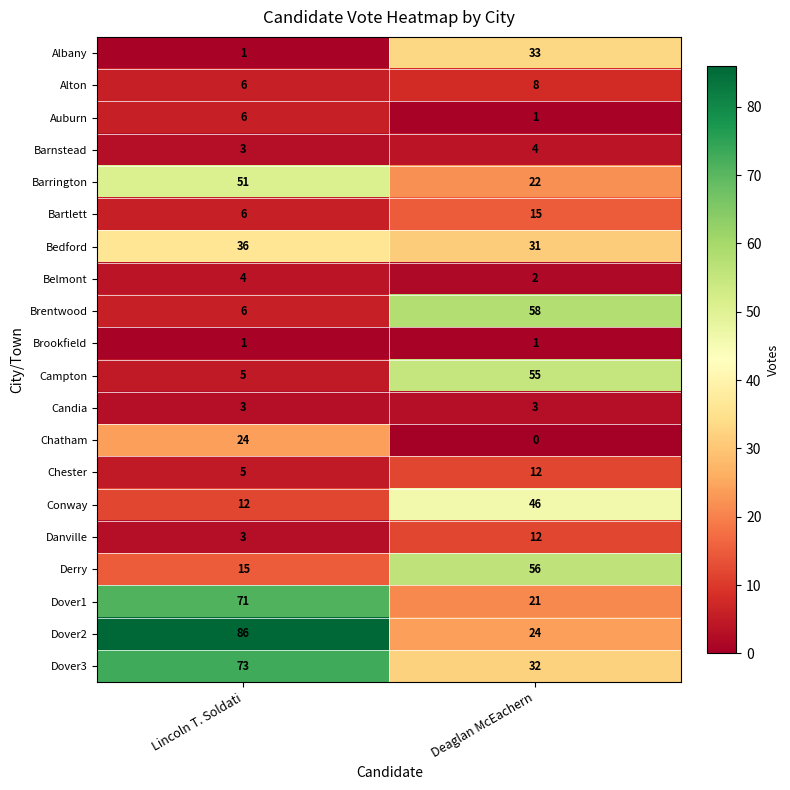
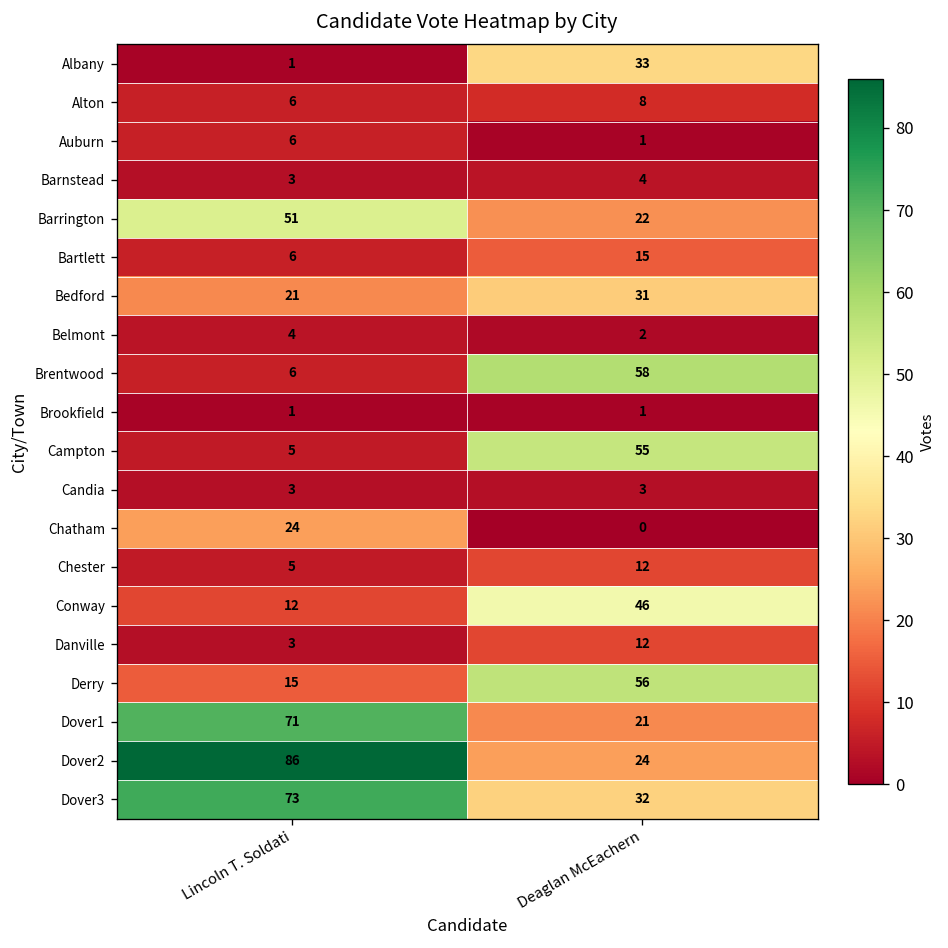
Bedford, Lincoln T. Soldati: 36 -> 21
